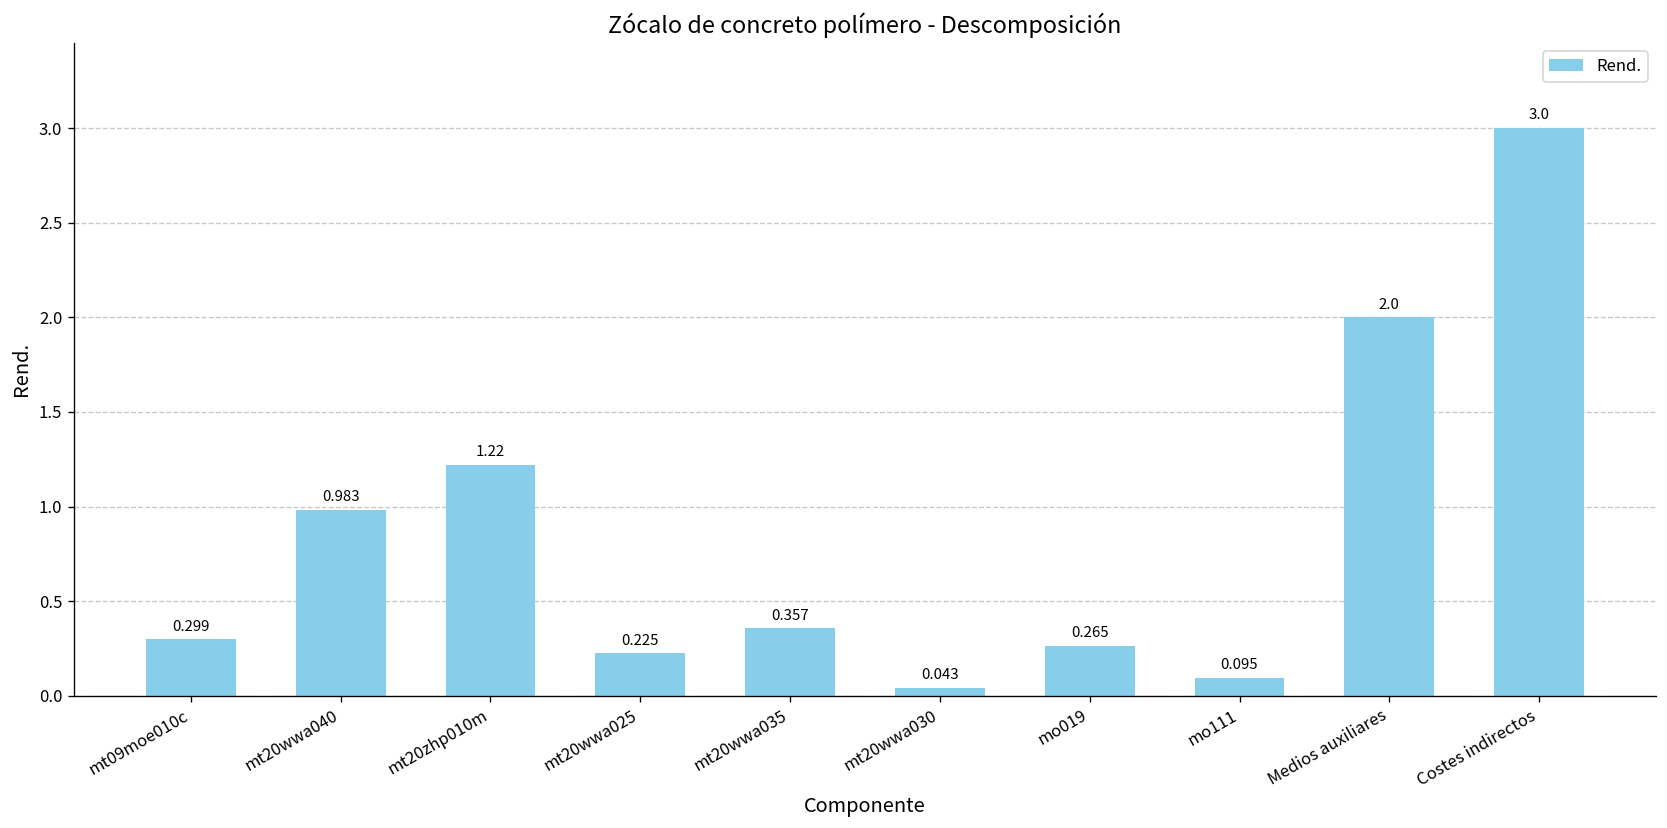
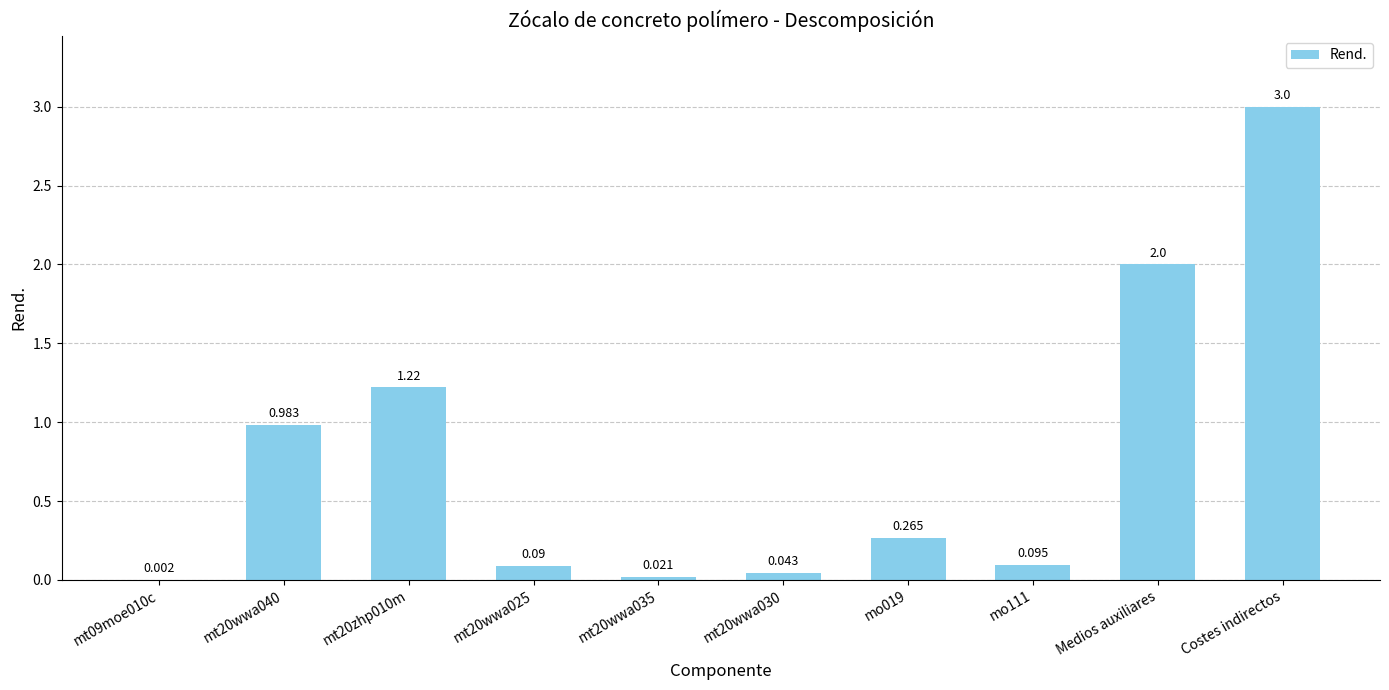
mt09moe010c: 0.299 -> 0.002
mt20wwa025: 0.225 -> 0.09
mt20wwa035: 0.357 -> 0.021
